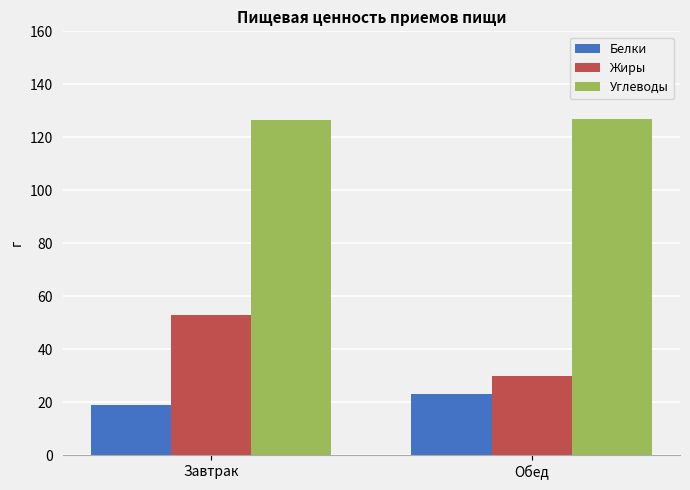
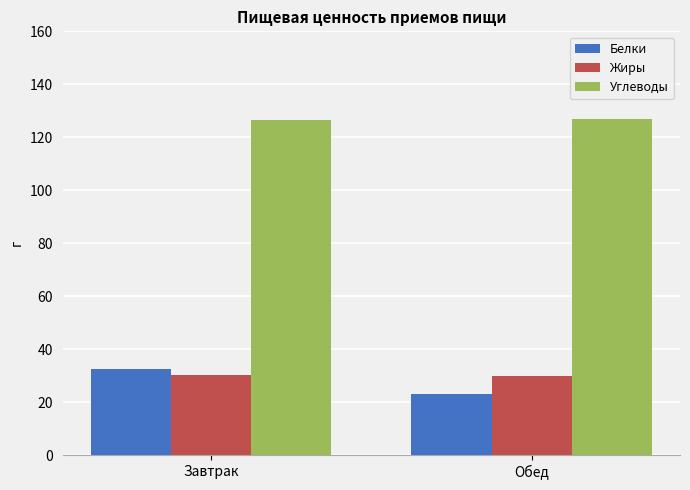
Белки, Завтрак: 19 -> 32
Жиры, Завтрак: 53 -> 30
